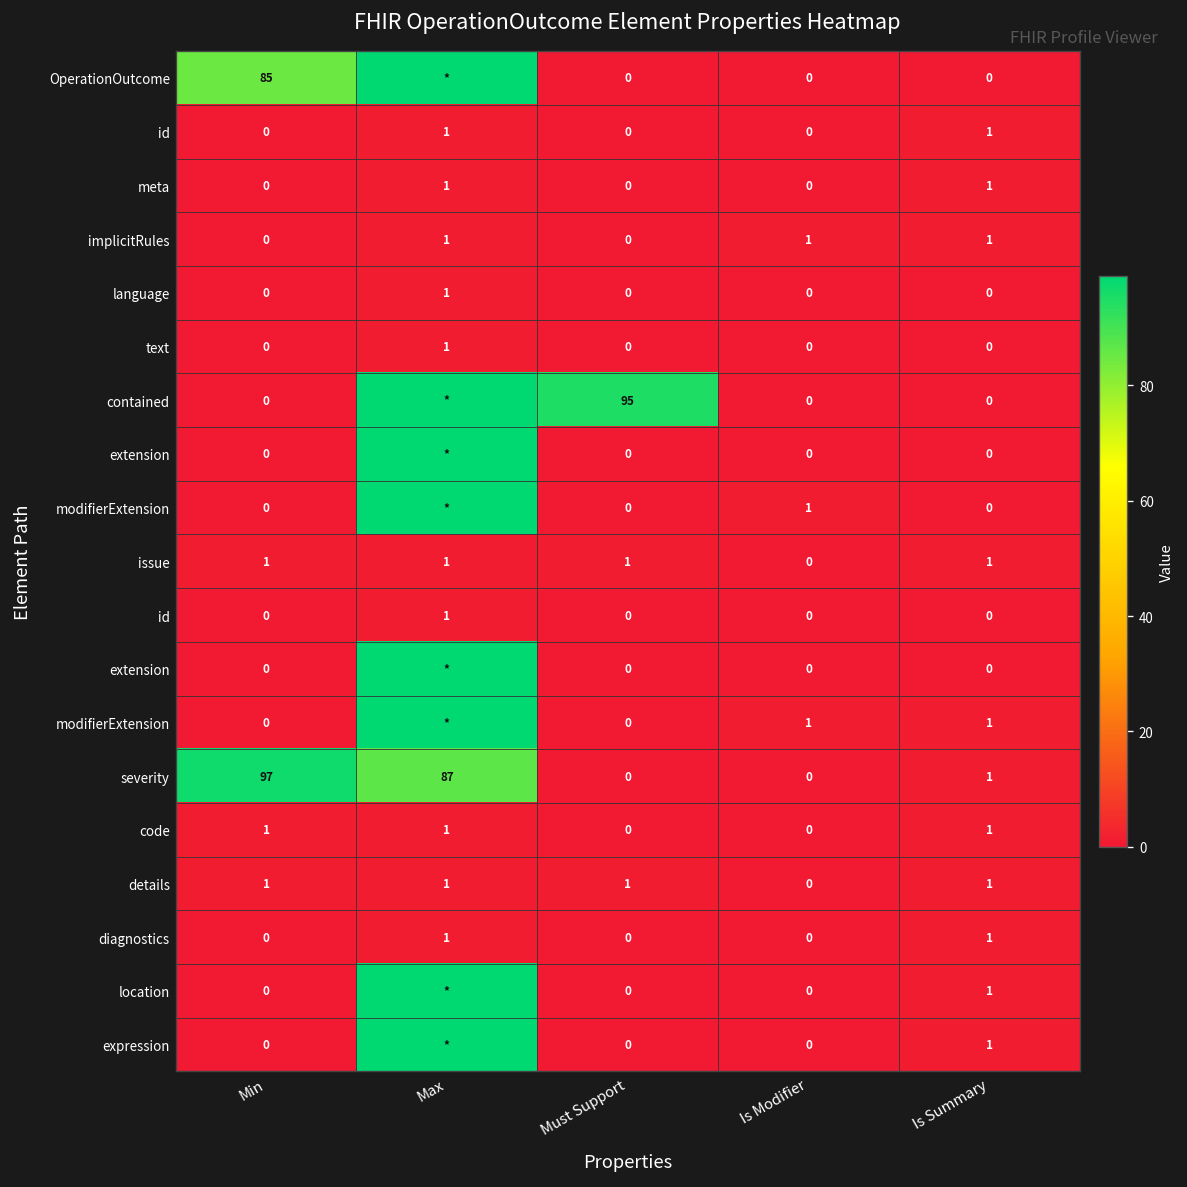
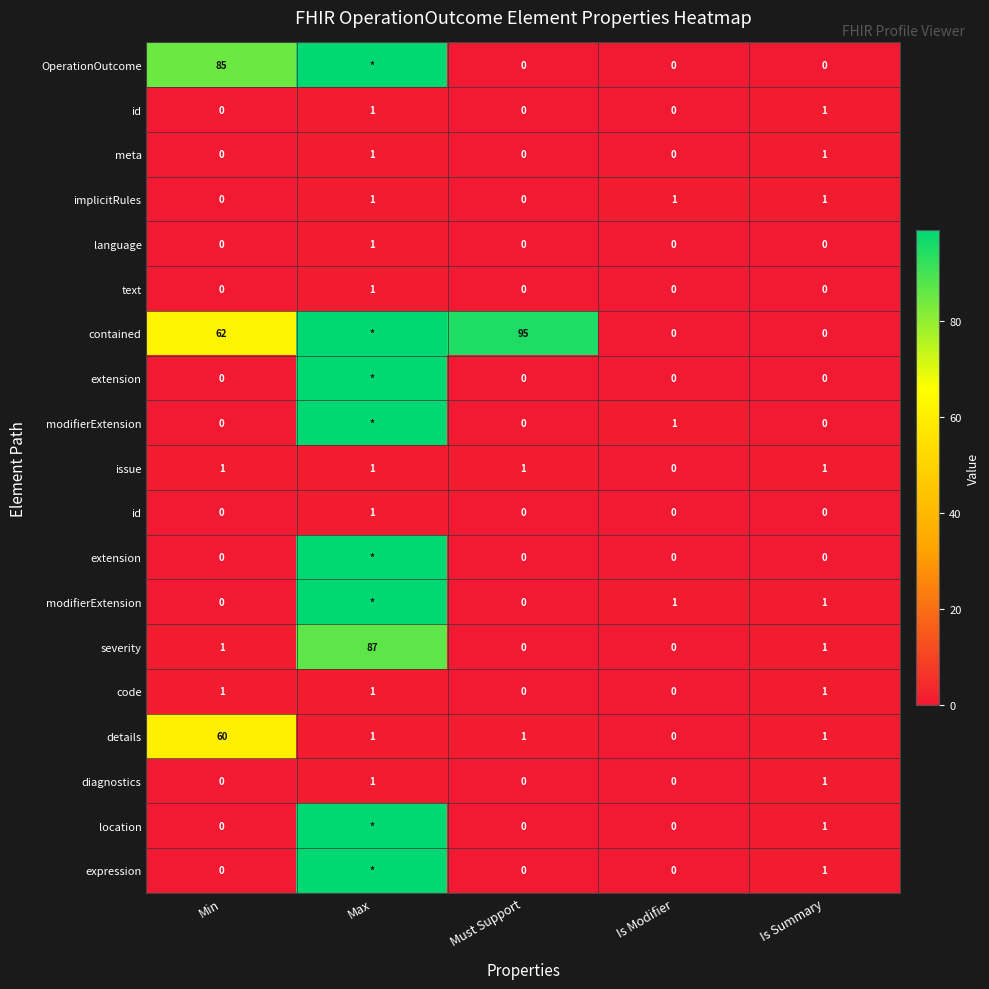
contained, Min: 0 -> 62
severity, Min: 97 -> 1
details, Min: 1 -> 60
